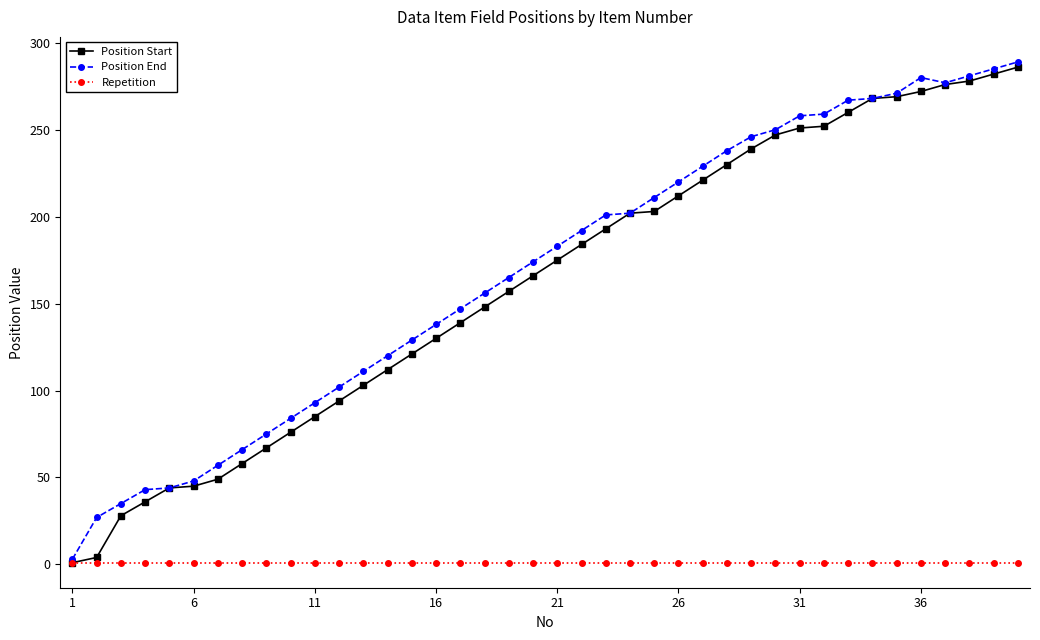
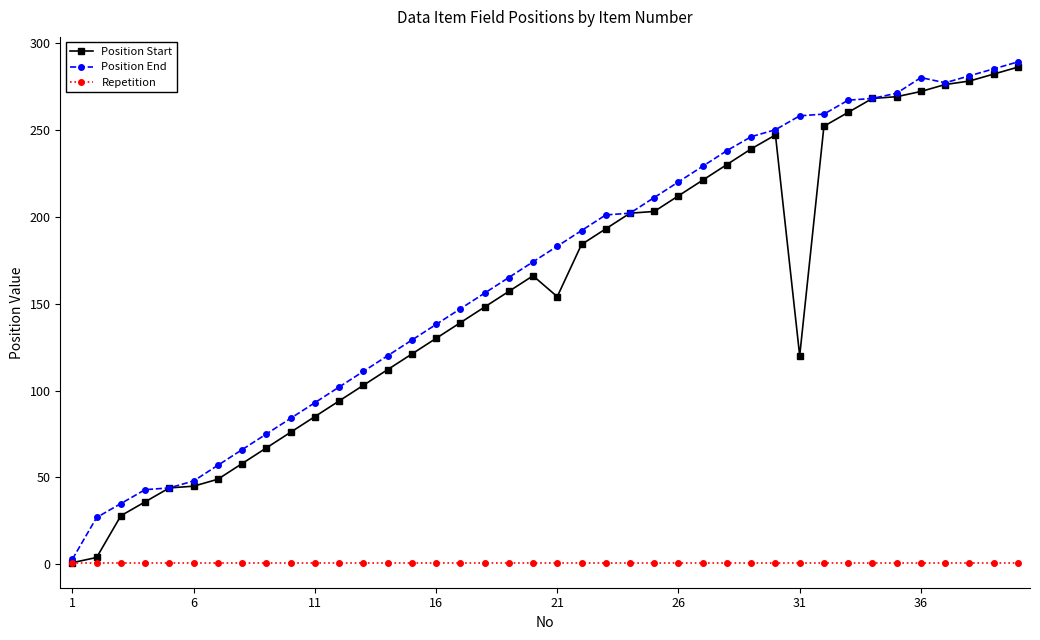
Position Start, 21: 175 -> 154
Position Start, 31: 251 -> 120
